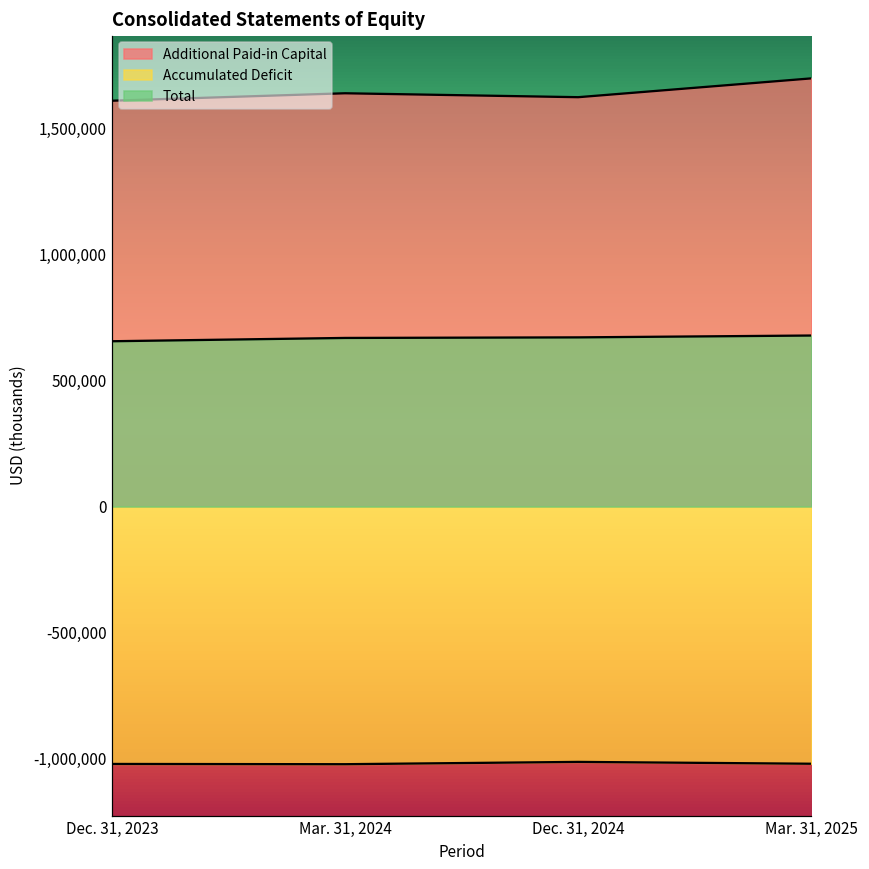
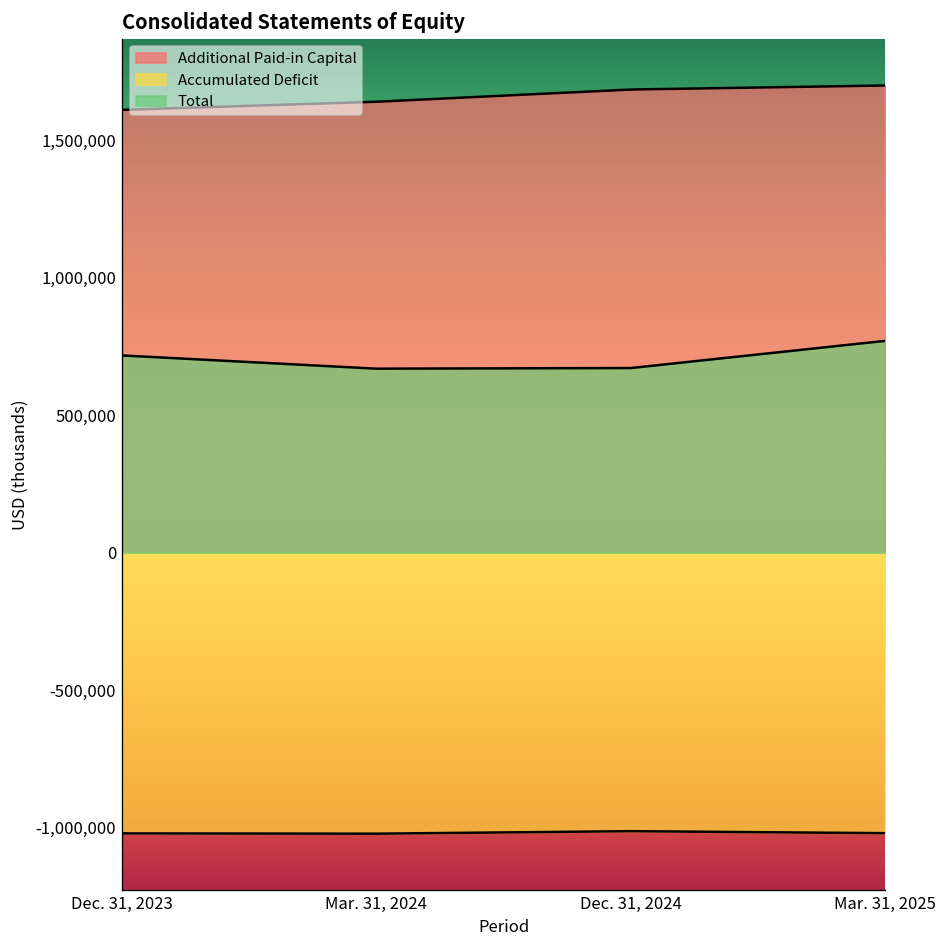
Total, Dec. 31, 2023: 660,000 -> 720,000
Additional Paid-in Capital, Dec. 31, 2024: 1,630,000 -> 1,690,000
Total, Mar. 31, 2025: 680,000 -> 770,000
